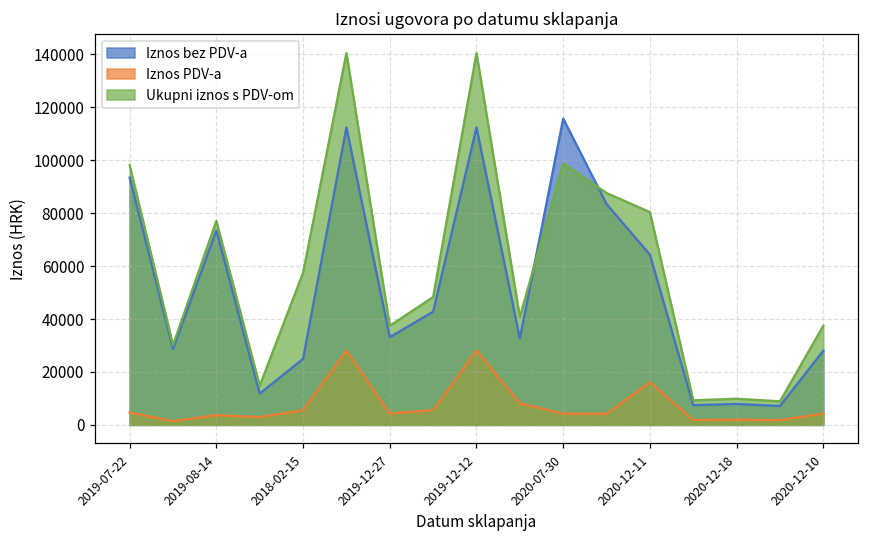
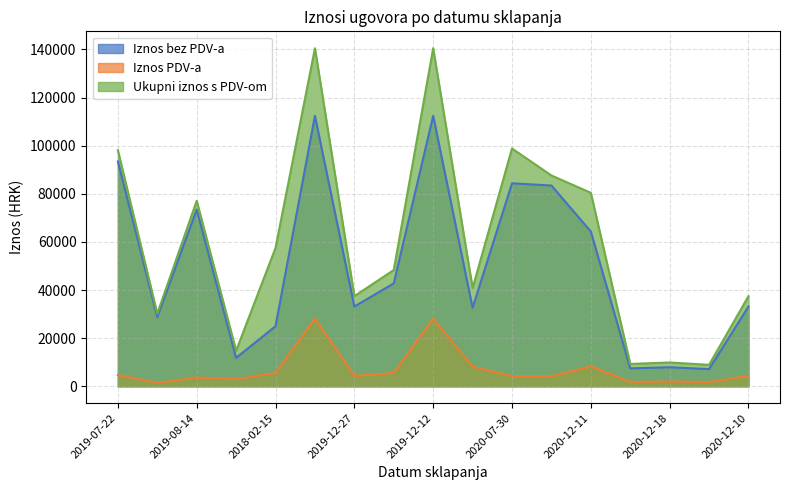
Iznos bez PDV-a, 2020-07-30: 116000 -> 84000
Iznos PDV-a, 2020-12-11: 16000 -> 8000
Iznos bez PDV-a, 2020-12-10: 28000 -> 33000
